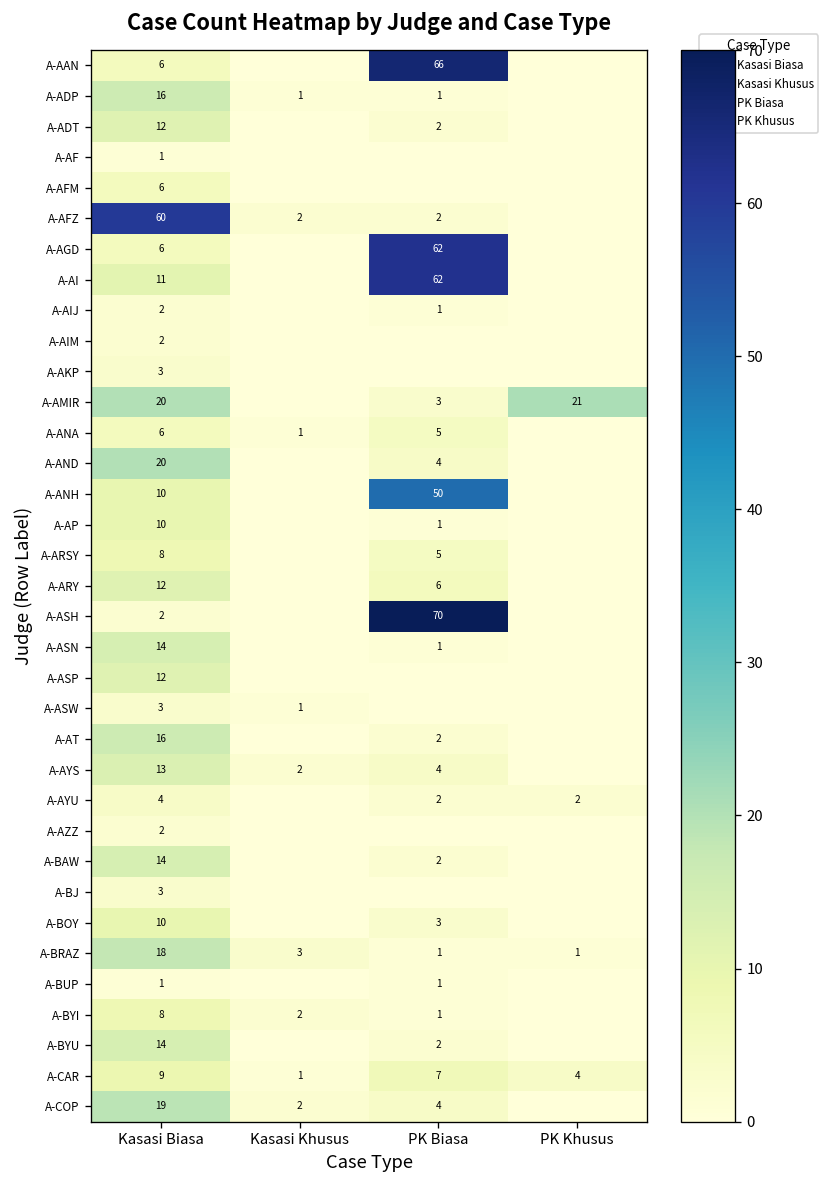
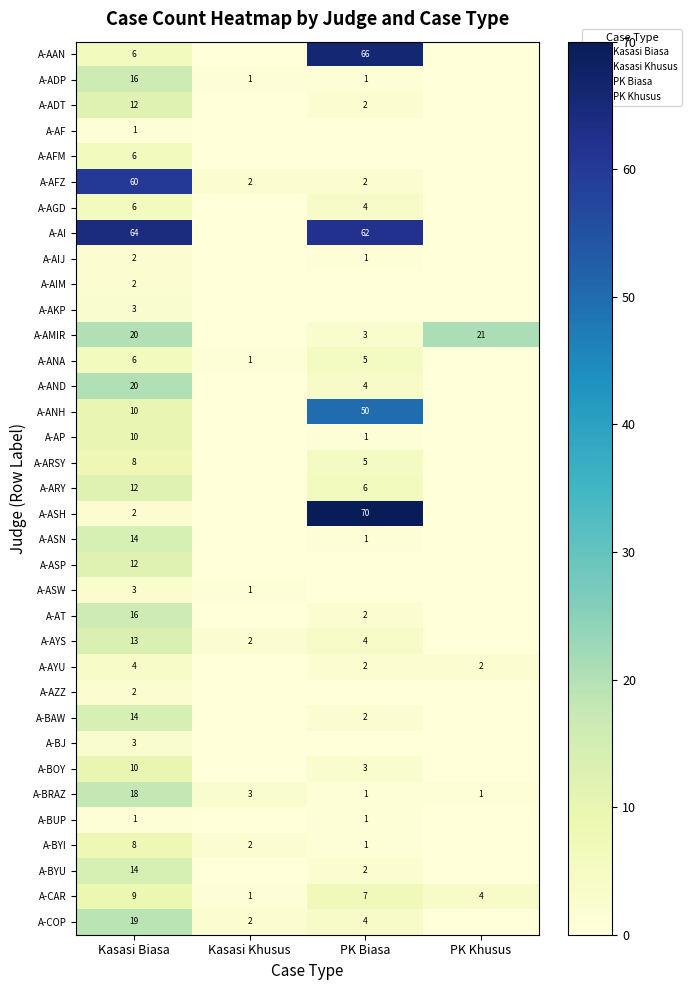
A-AGD, PK Biasa: 62 -> 4
A-AI, Kasasi Biasa: 11 -> 64
